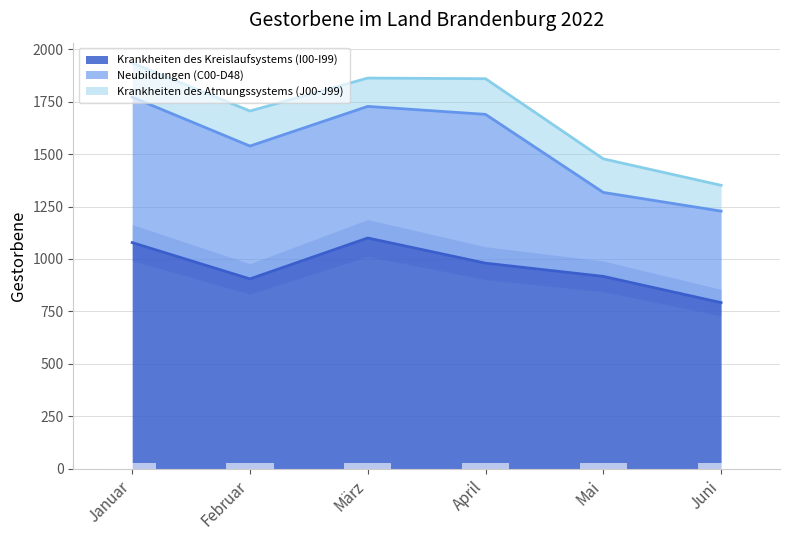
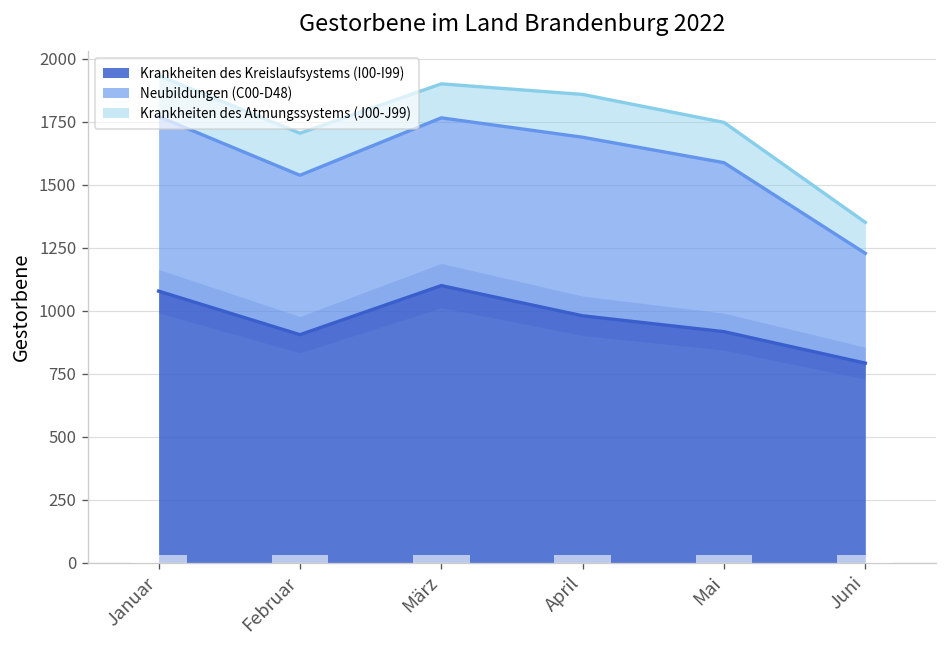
Neubildungen (C00-D48), März: 630 -> 670
Neubildungen (C00-D48), Mai: 400 -> 670
